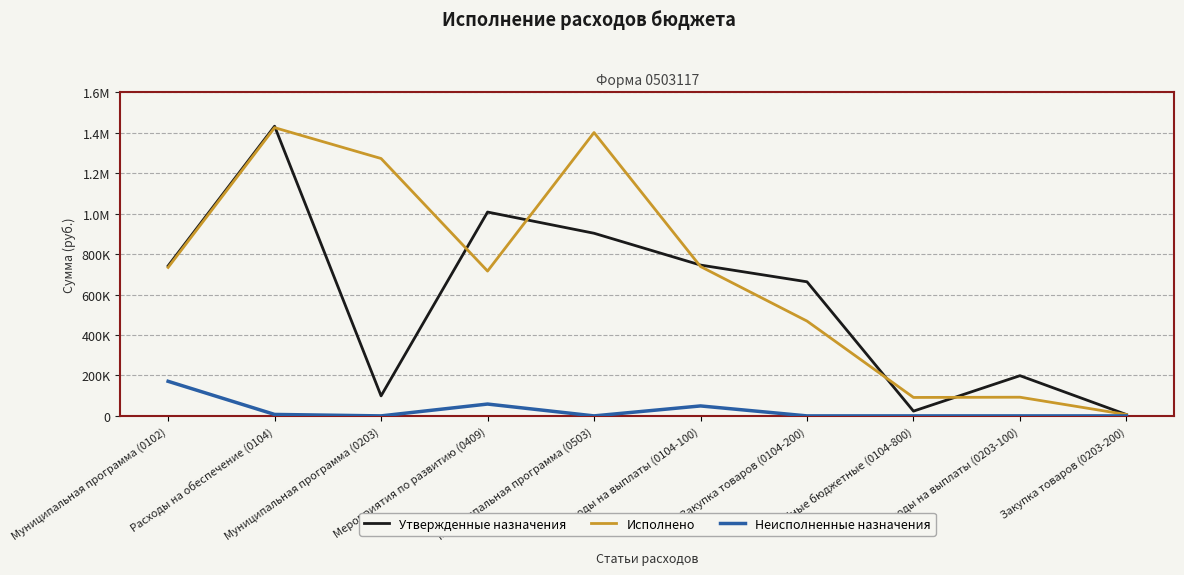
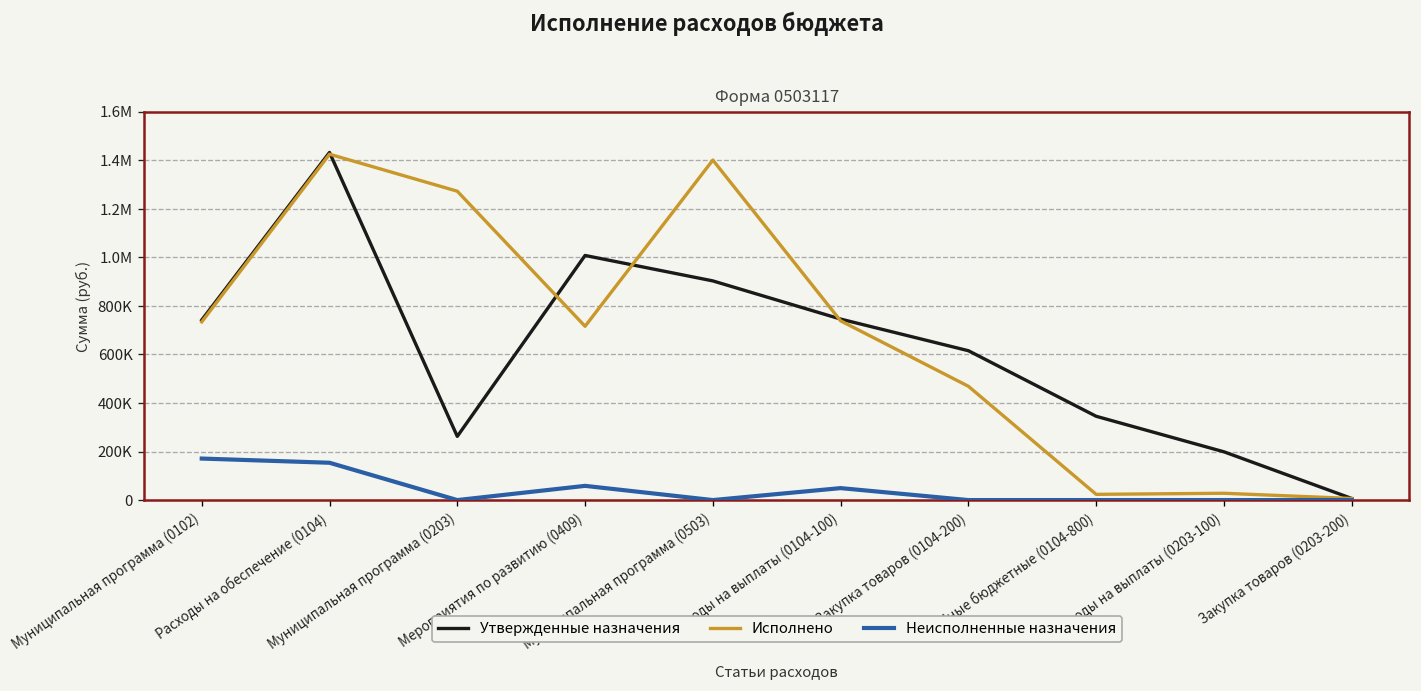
Неисполненные назначения, Расходы на обеспечение (0104): 10000 -> 150000
Утвержденные назначения, Муниципальная программа (0203): 100000 -> 260000
Утвержденные назначения, Закупка товаров (0104-200): 660000 -> 620000
Утвержденные назначения, Иные бюджетные (0104-800): 20000 -> 350000
Исполнено, Иные бюджетные (0104-800): 90000 -> 20000
Исполнено, Расходы на выплаты (0203-100): 90000 -> 30000
